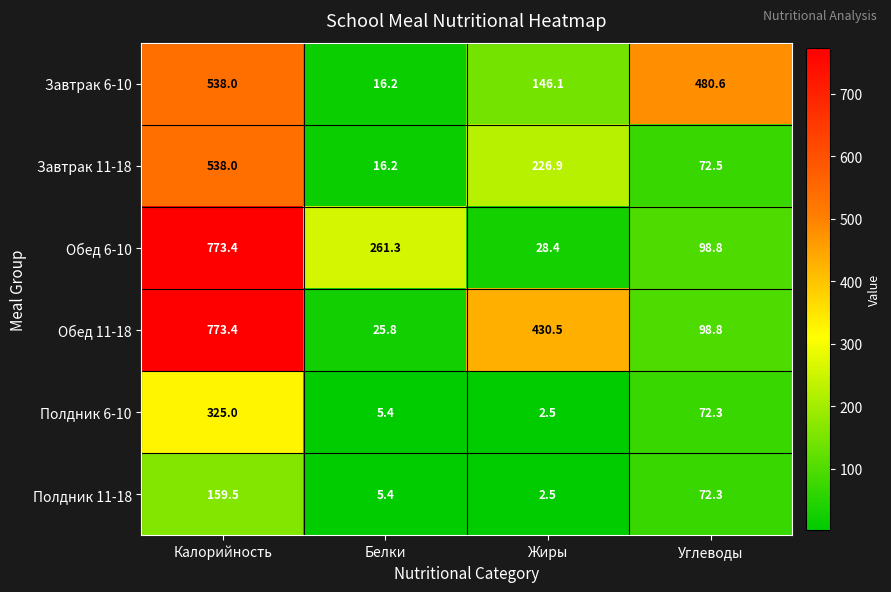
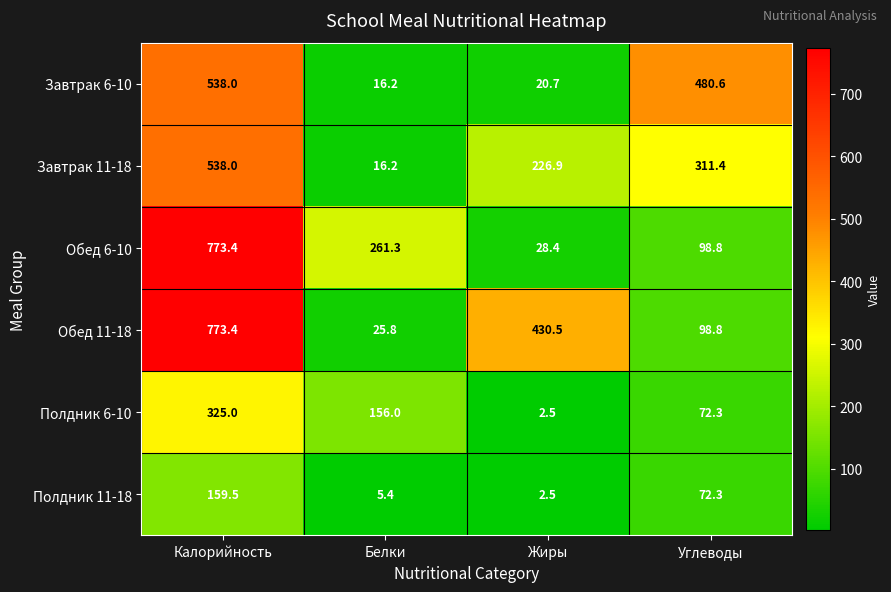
Завтрак 6-10, Жиры: 146.1 -> 20.7
Завтрак 11-18, Углеводы: 72.5 -> 311.4
Полдник 6-10, Белки: 5.4 -> 156.0
